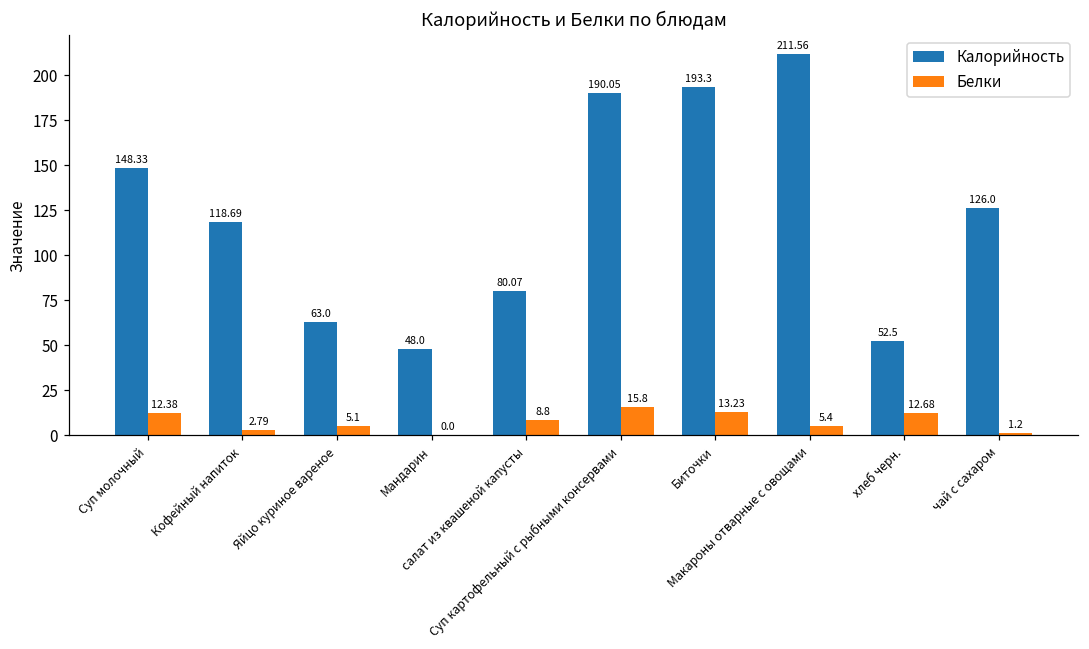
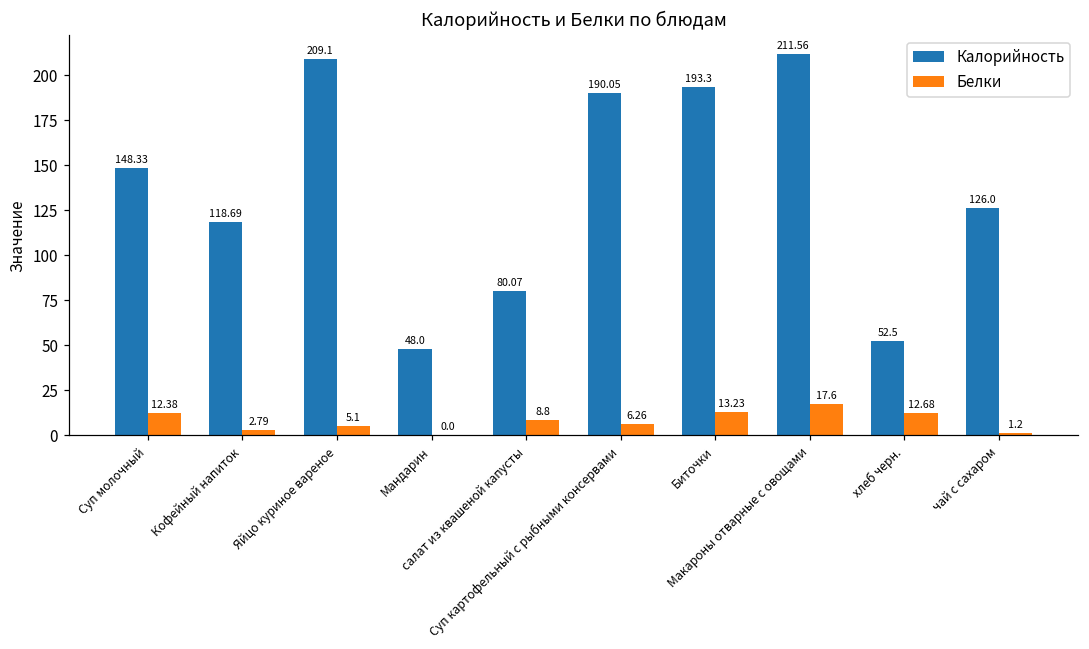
Калорийность, Яйцо куриное вареное: 63.0 -> 209.1
Белки, Суп картофельный с рыбными консервами: 15.8 -> 6.26
Белки, Макароны отварные с овощами: 5.4 -> 17.6
